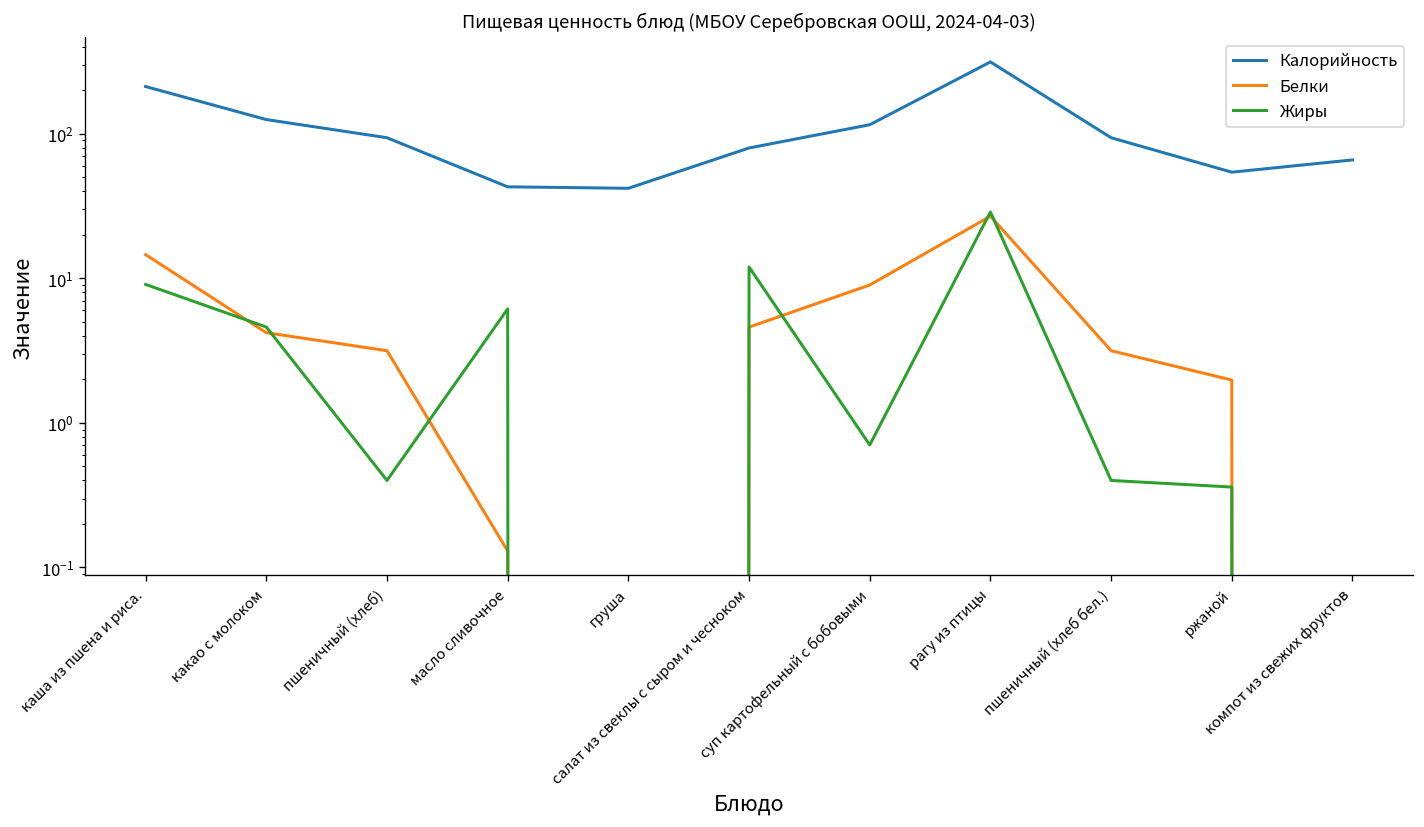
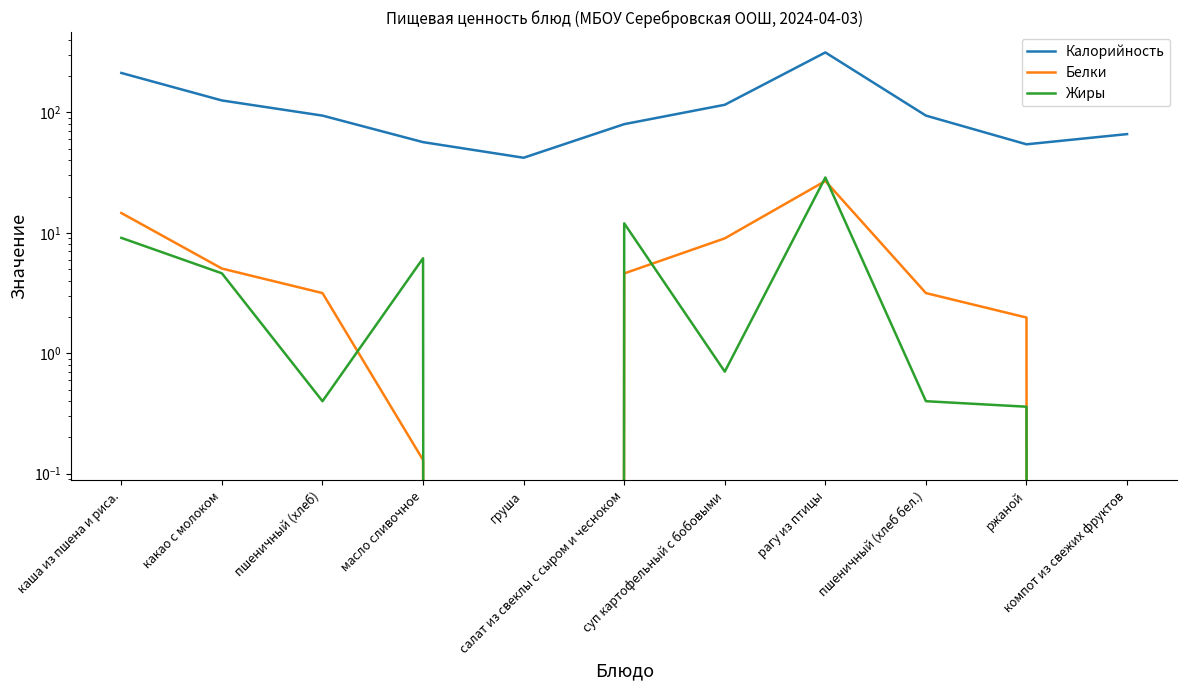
Белки, какао с молоком: 4.2 -> 5.1
Калорийность, масло сливочное: 43 -> 60
